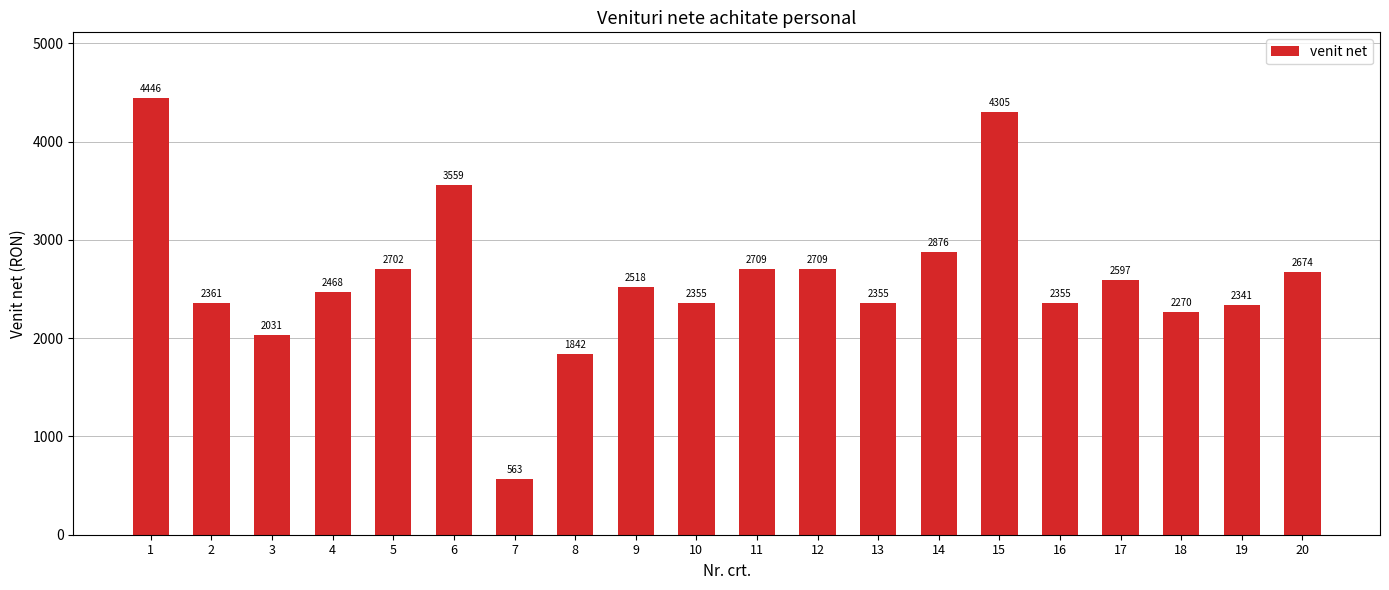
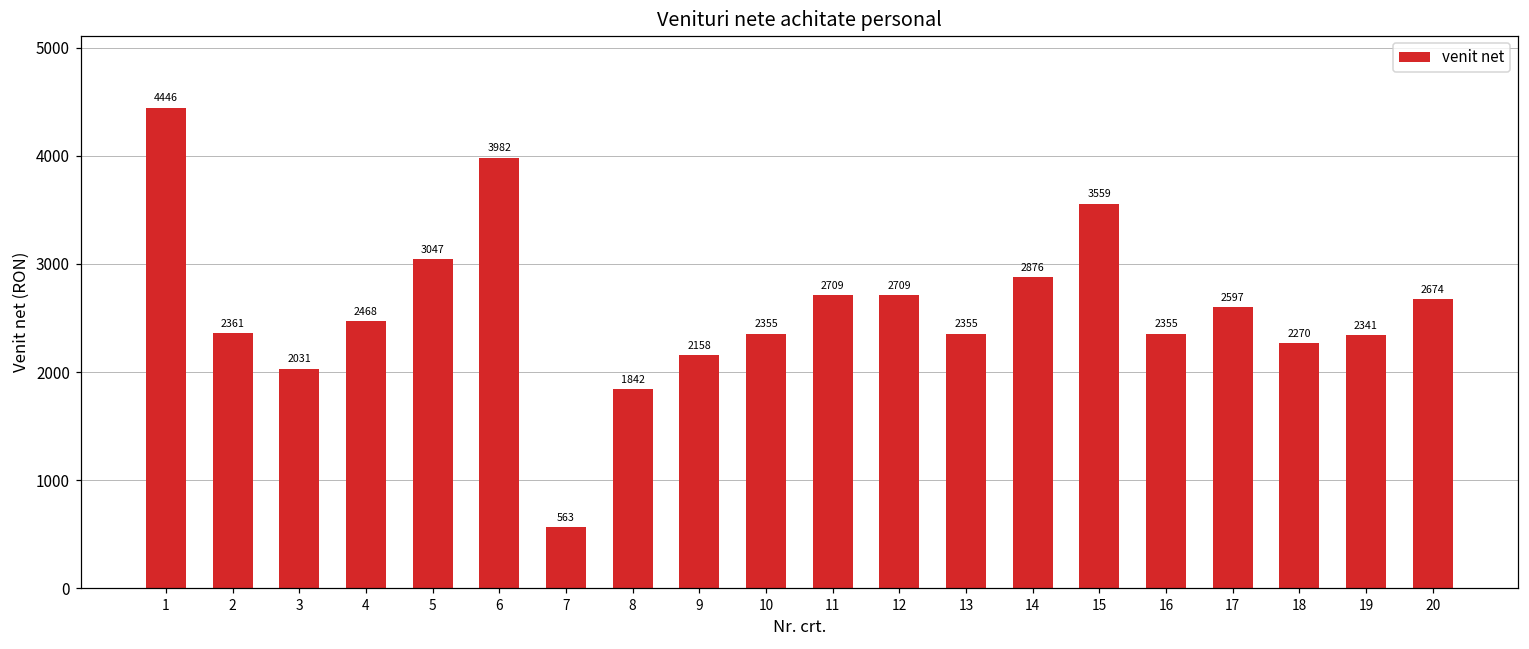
5: 2702 -> 3047
6: 3559 -> 3982
9: 2518 -> 2158
15: 4305 -> 3559
